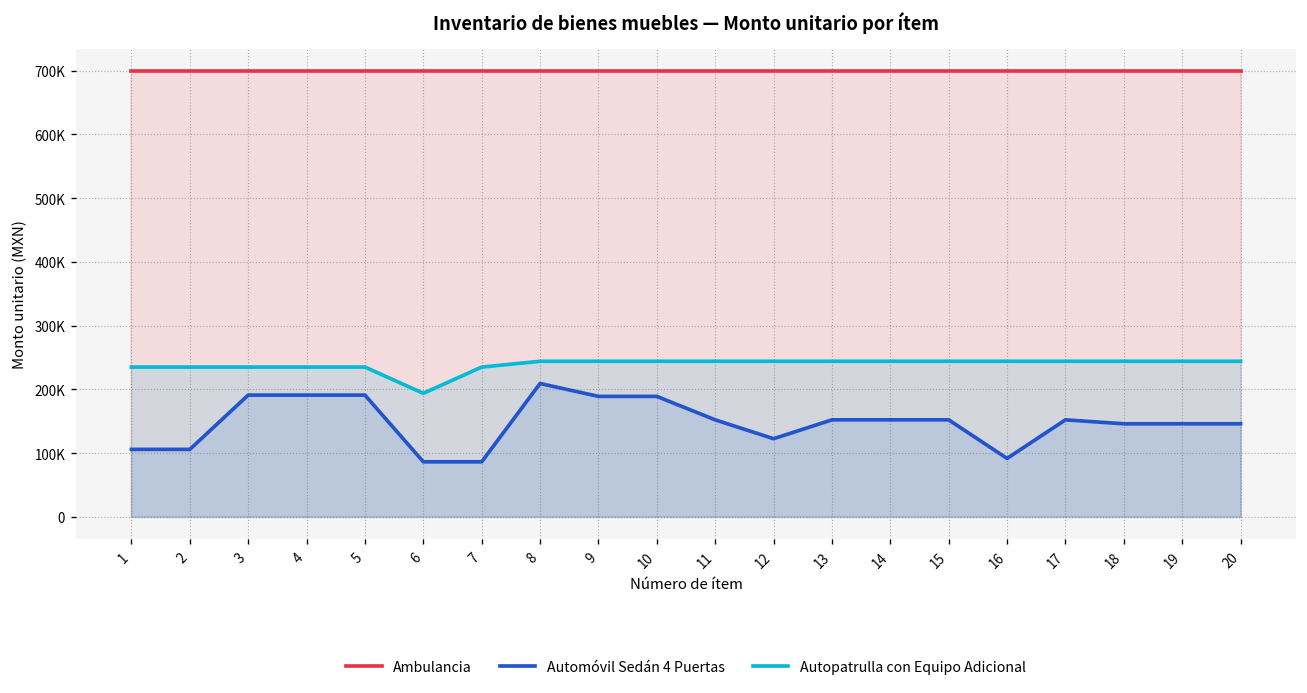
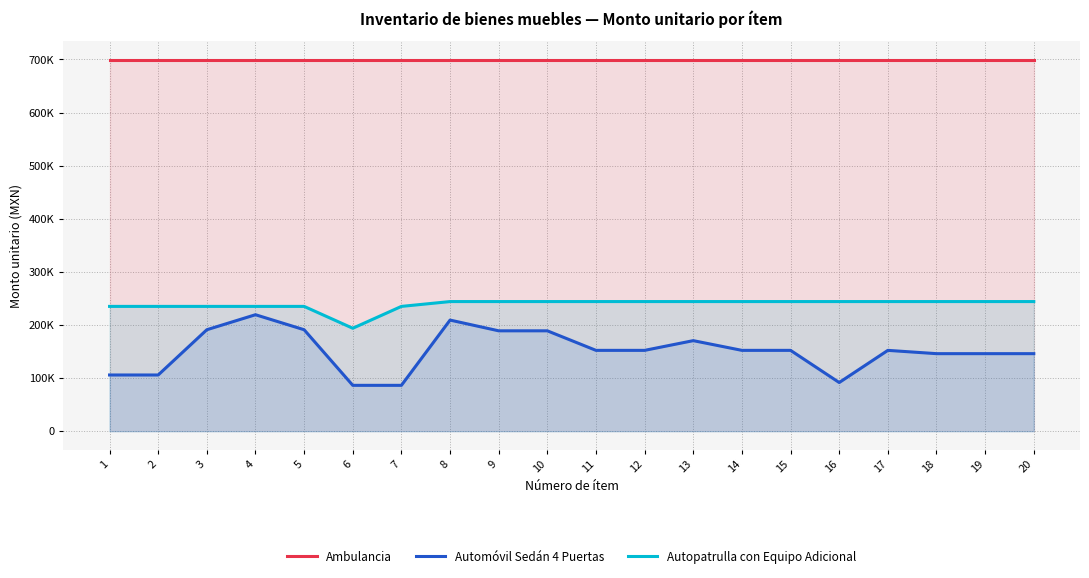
Automóvil Sedán 4 Puertas, 4: 190000 -> 220000
Automóvil Sedán 4 Puertas, 12: 120000 -> 150000
Automóvil Sedán 4 Puertas, 13: 150000 -> 170000
